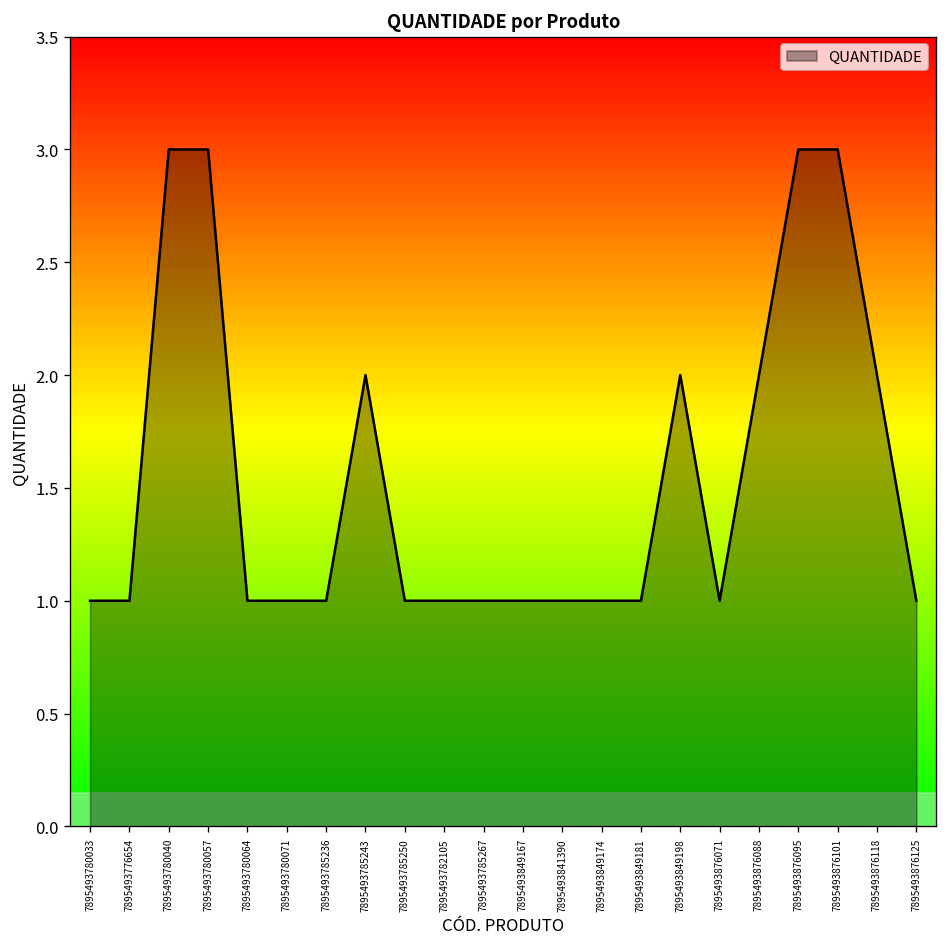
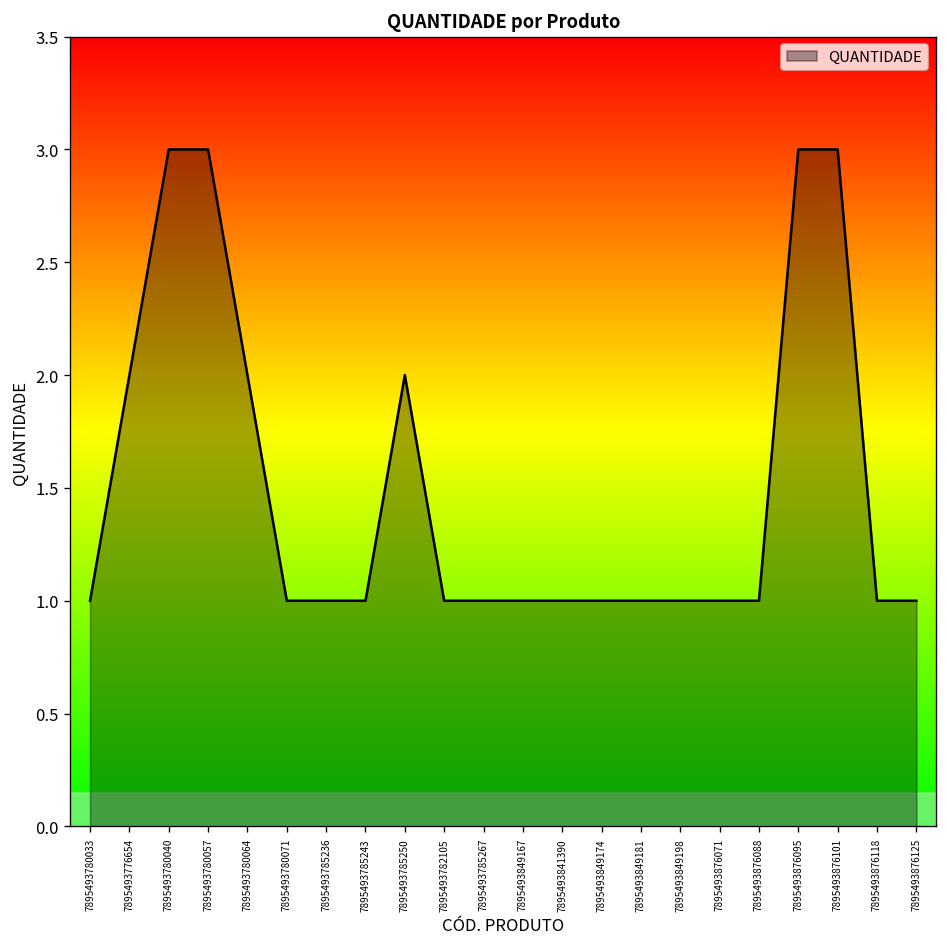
7895493776654: 1 -> 2
7895493780064: 1 -> 2
7895493785243: 2 -> 1
7895493785250: 1 -> 2
7895493849198: 2 -> 1
7895493876088: 2 -> 1
7895493876118: 2 -> 1
